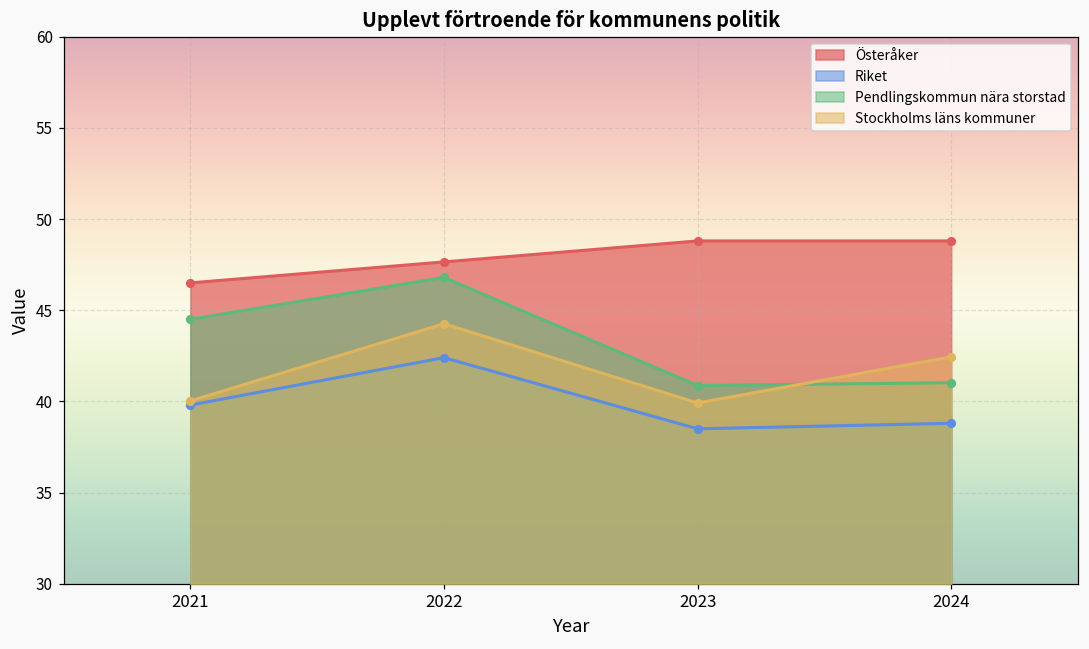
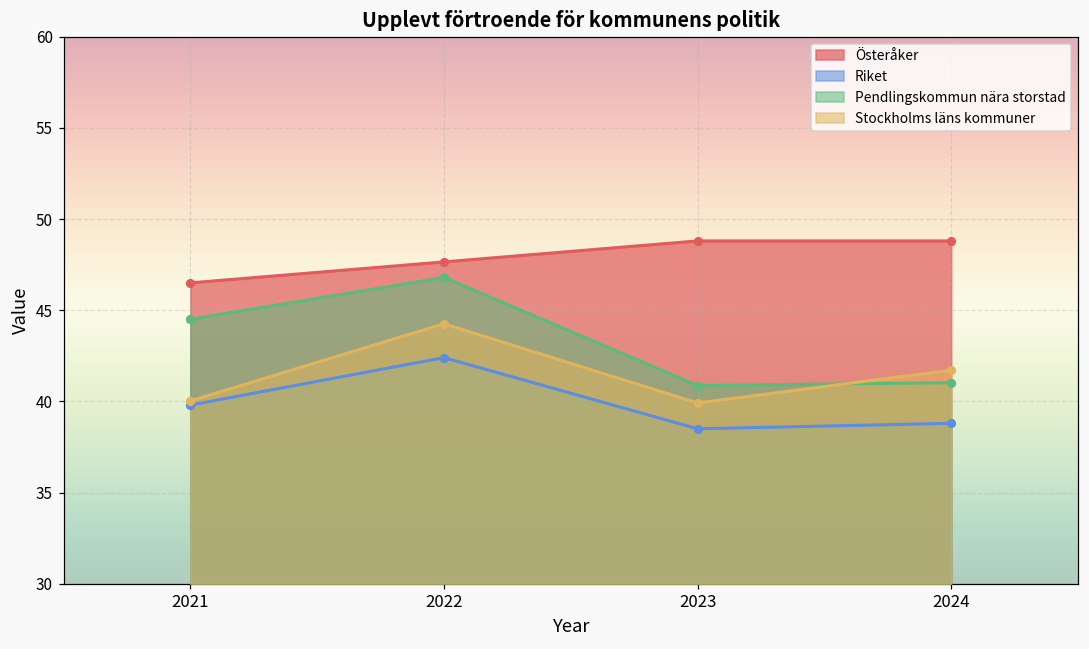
Stockholms läns kommuner, 2024: 42.4 -> 41.7
